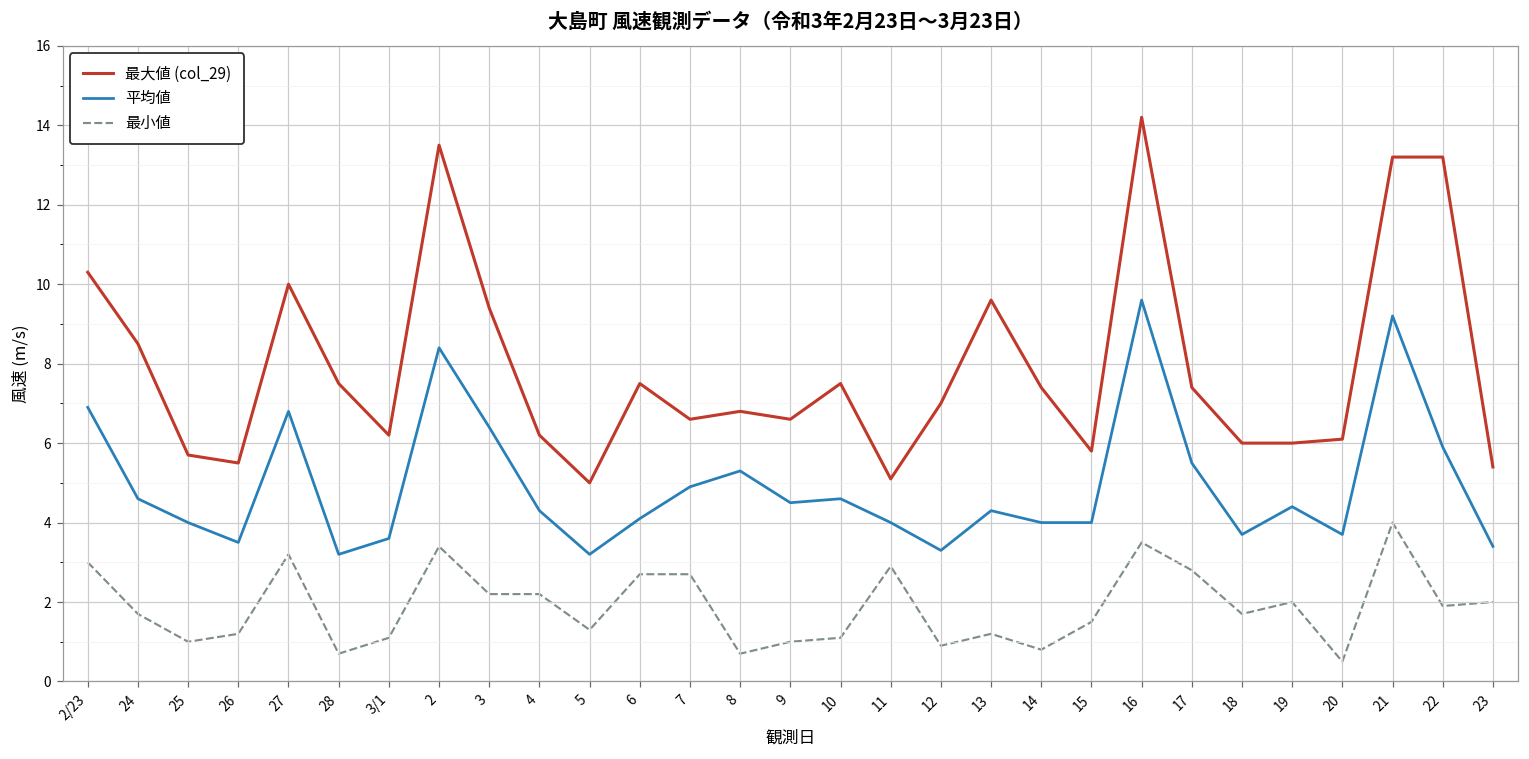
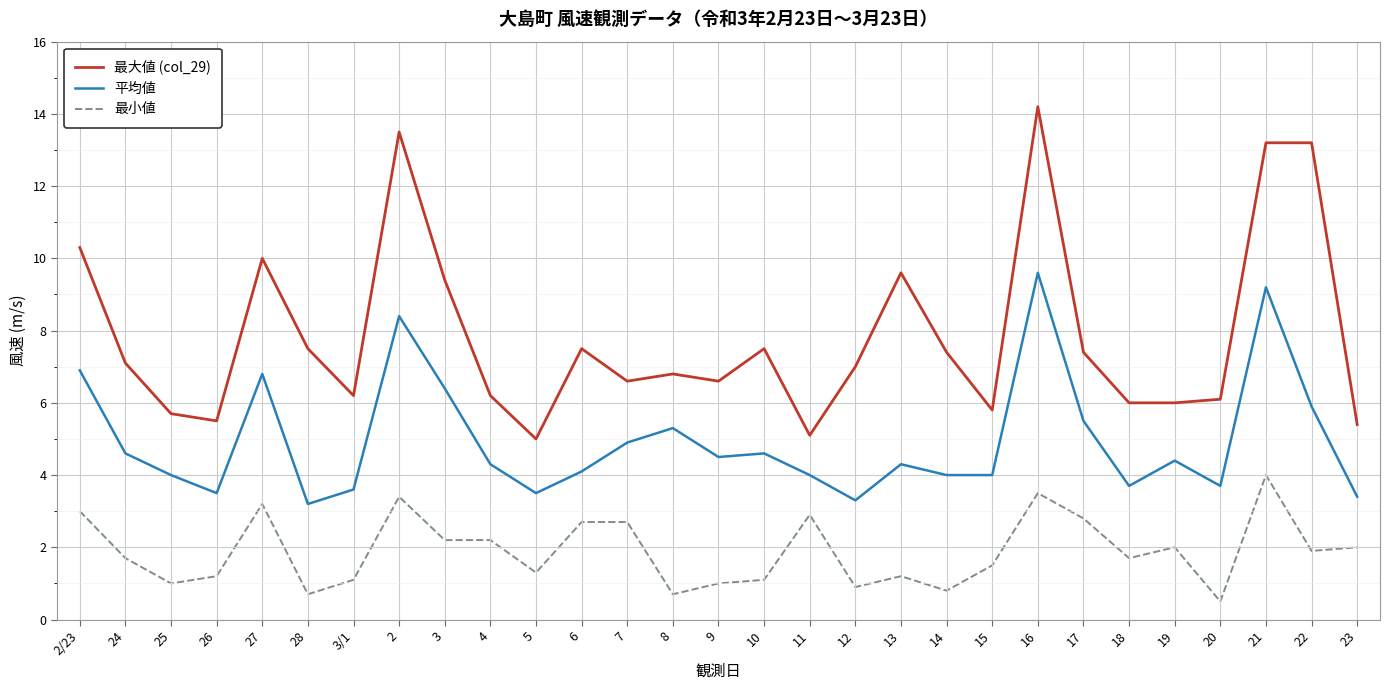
最大値 (col_29), 24: 8.5 -> 7.1
平均値, 5: 3.2 -> 3.5
